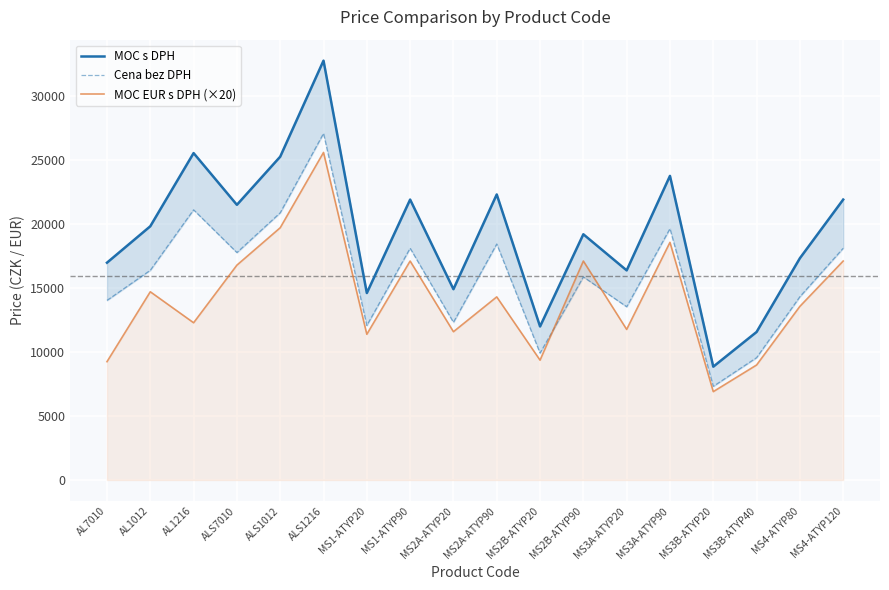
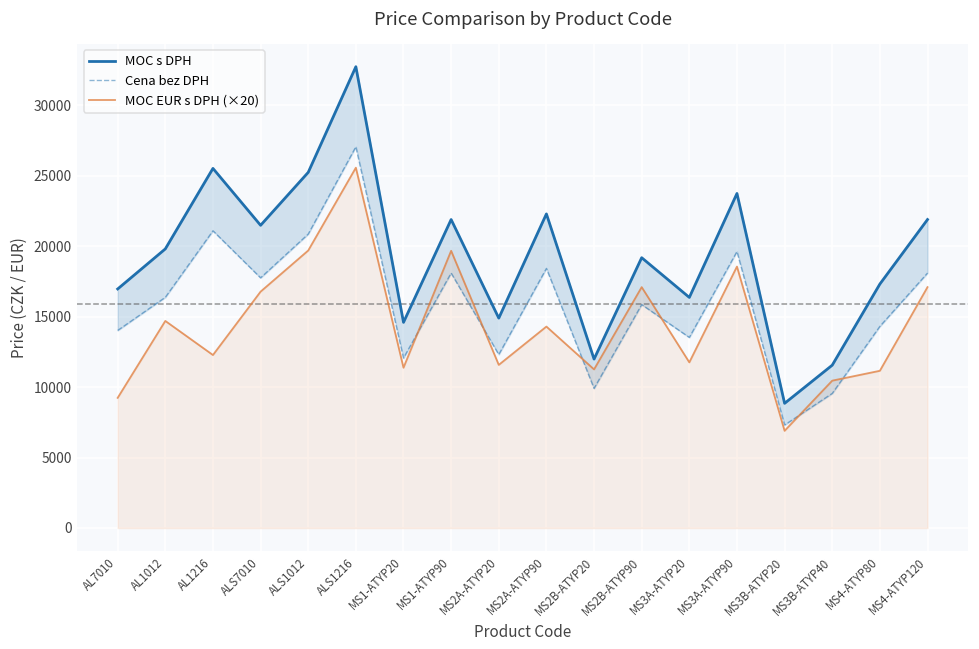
MOC EUR s DPH (×20), MS1-ATYP90: 17100 -> 19700
MOC EUR s DPH (×20), MS2B-ATYP20: 9400 -> 11300
MOC EUR s DPH (×20), MS3B-ATYP40: 9000 -> 10500
MOC EUR s DPH (×20), MS4-ATYP80: 13600 -> 11200
